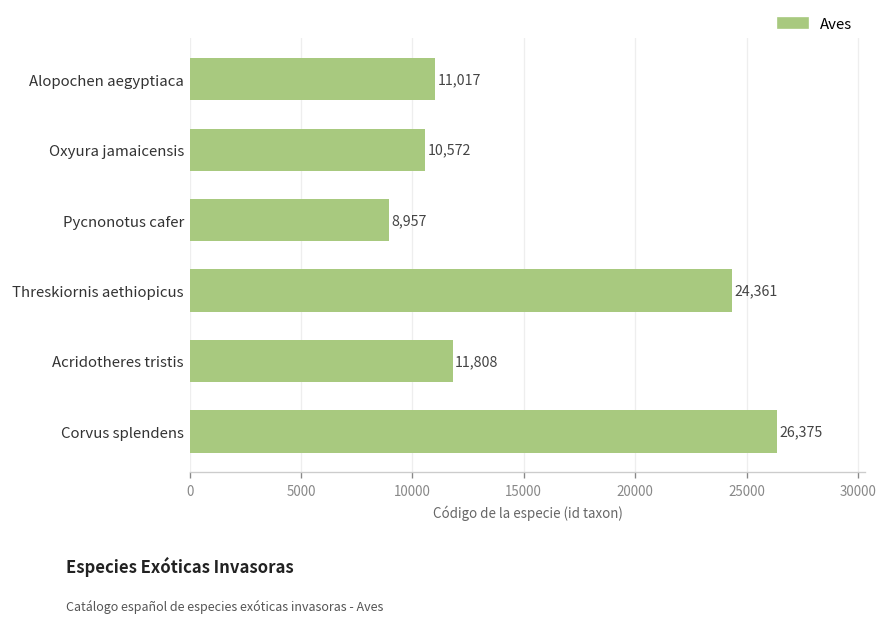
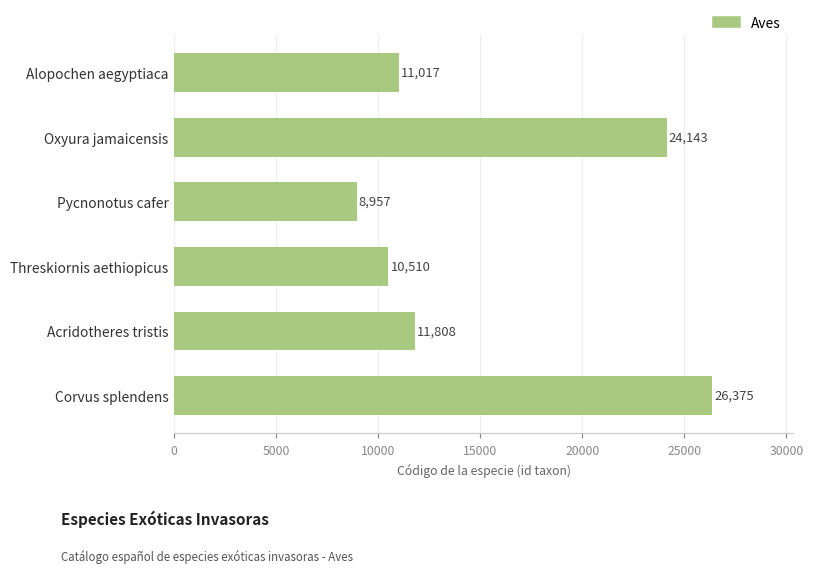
Oxyura jamaicensis: 10,572 -> 24,143
Threskiornis aethiopicus: 24,361 -> 10,510
